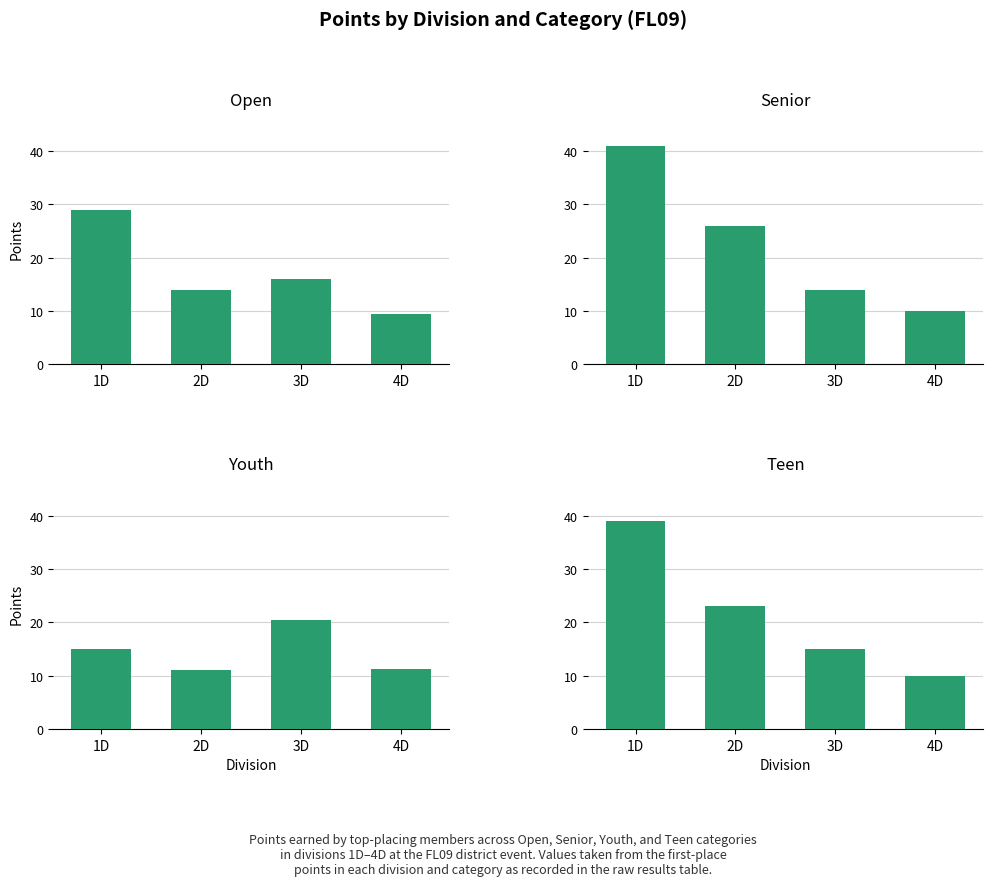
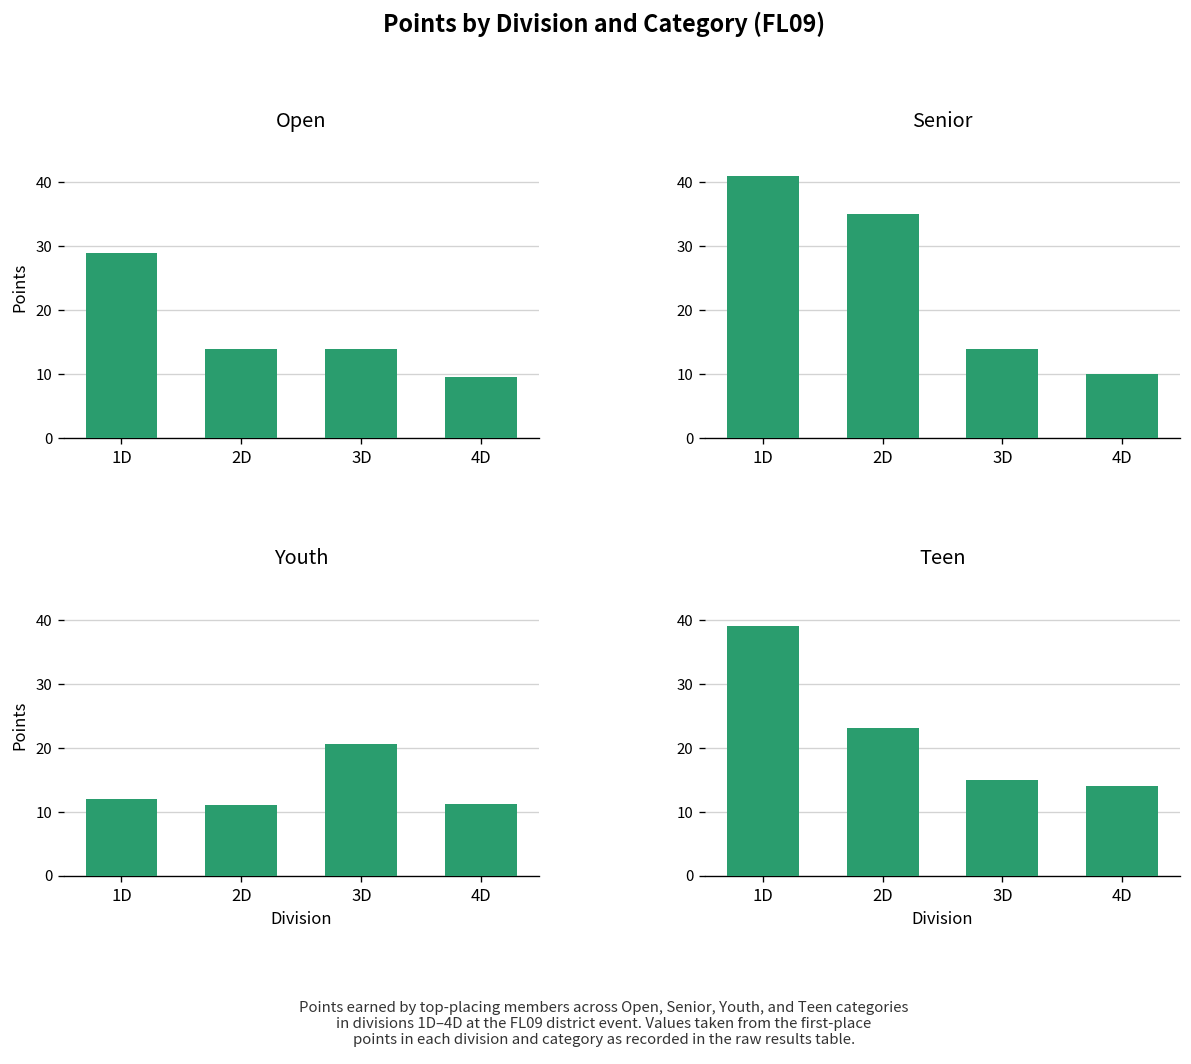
Open, 3D: 16 -> 14
Senior, 2D: 26 -> 35
Youth, 1D: 15 -> 12
Teen, 4D: 10 -> 14
